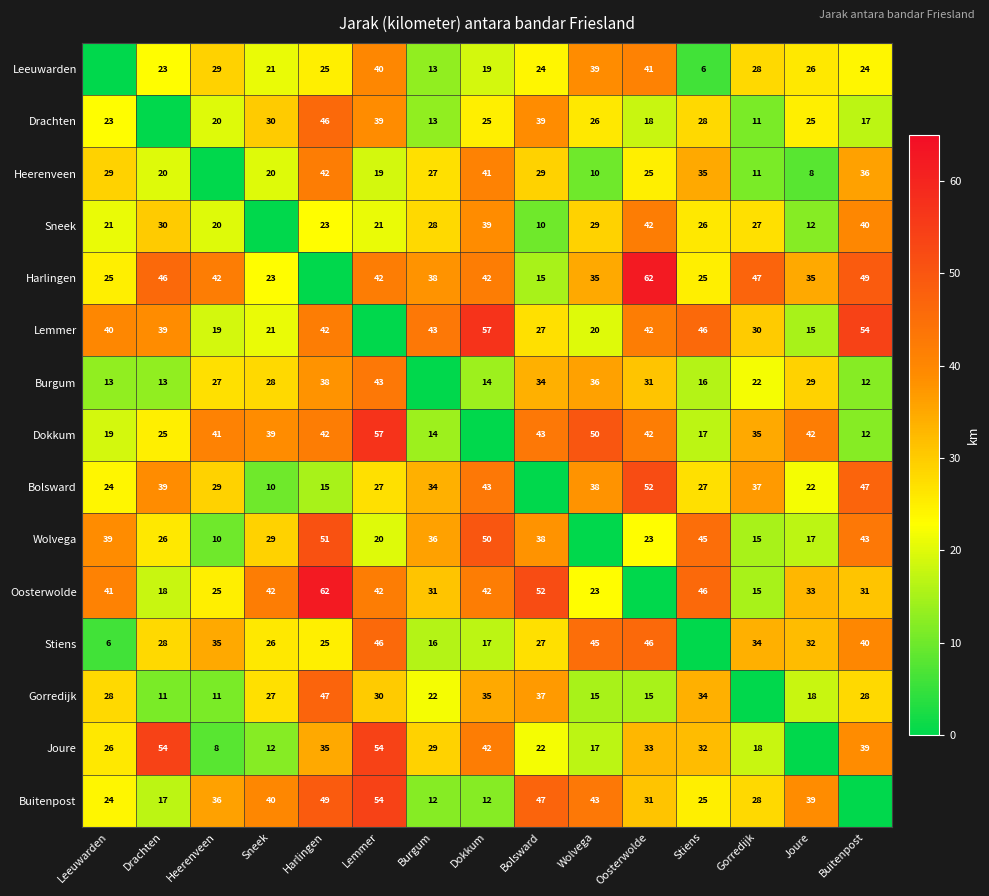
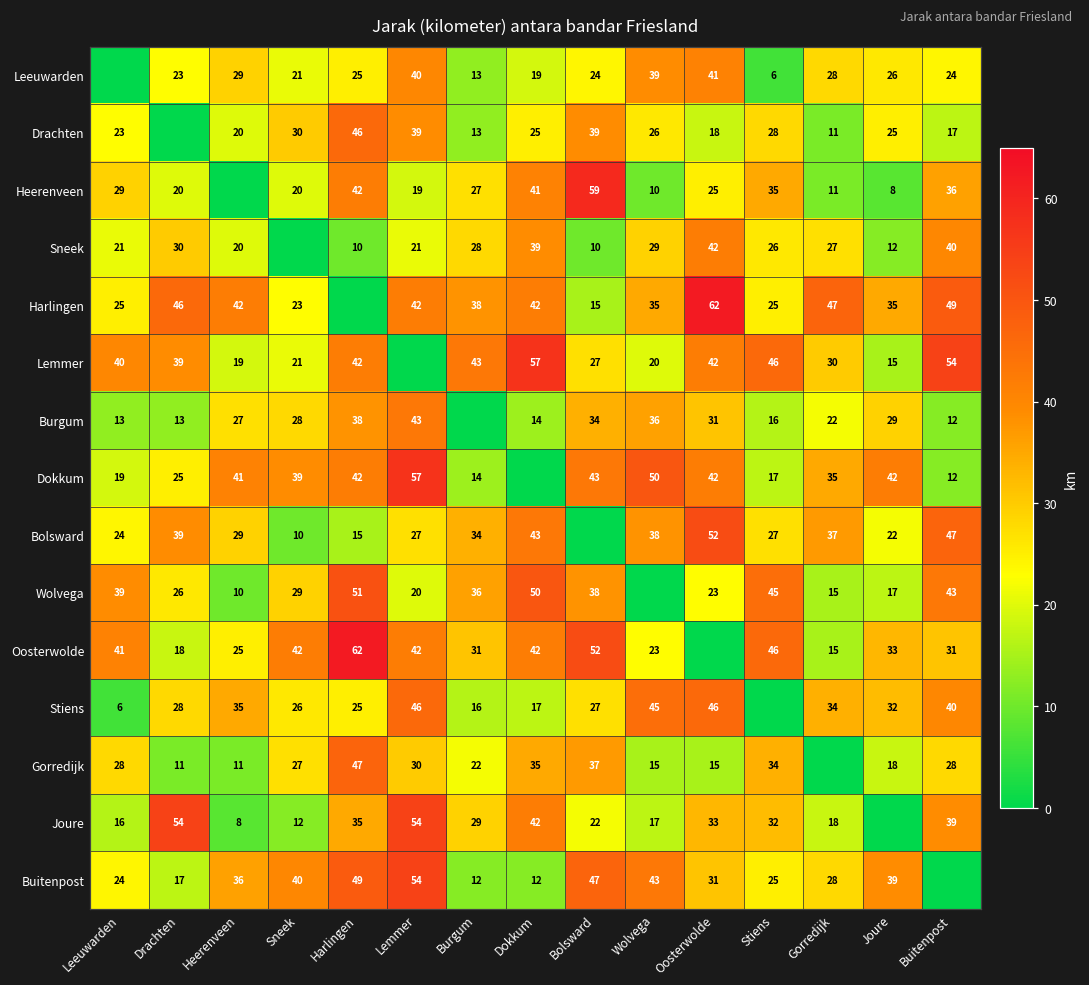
Heerenveen, Bolsward: 29 -> 59
Sneek, Harlingen: 23 -> 10
Joure, Leeuwarden: 26 -> 16
